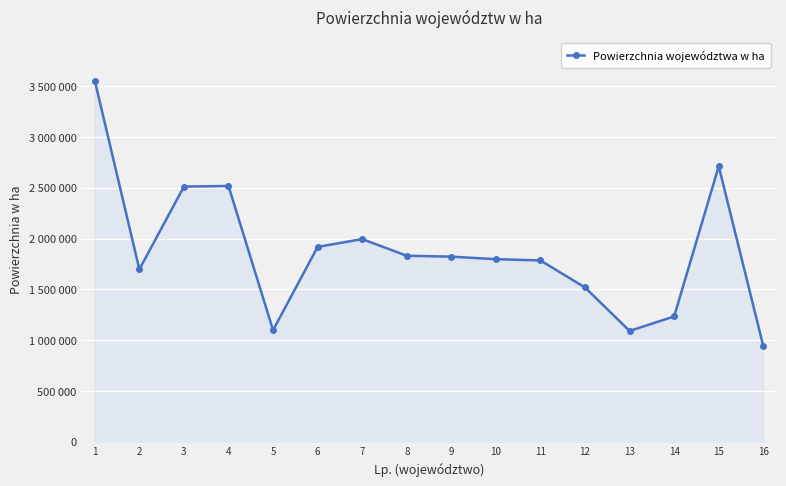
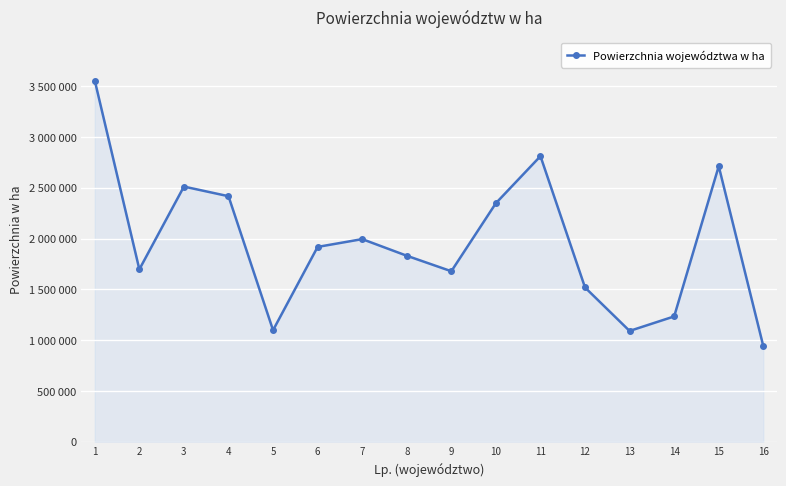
4: 2520000 -> 2420000
9: 1820000 -> 1680000
10: 1800000 -> 2350000
11: 1780000 -> 2810000
